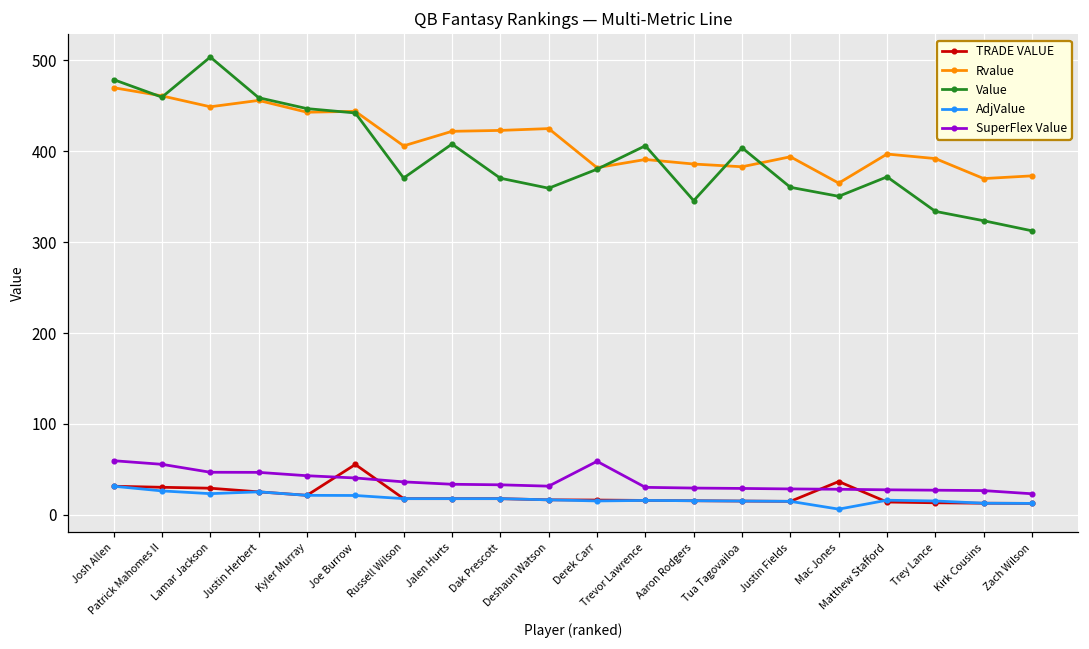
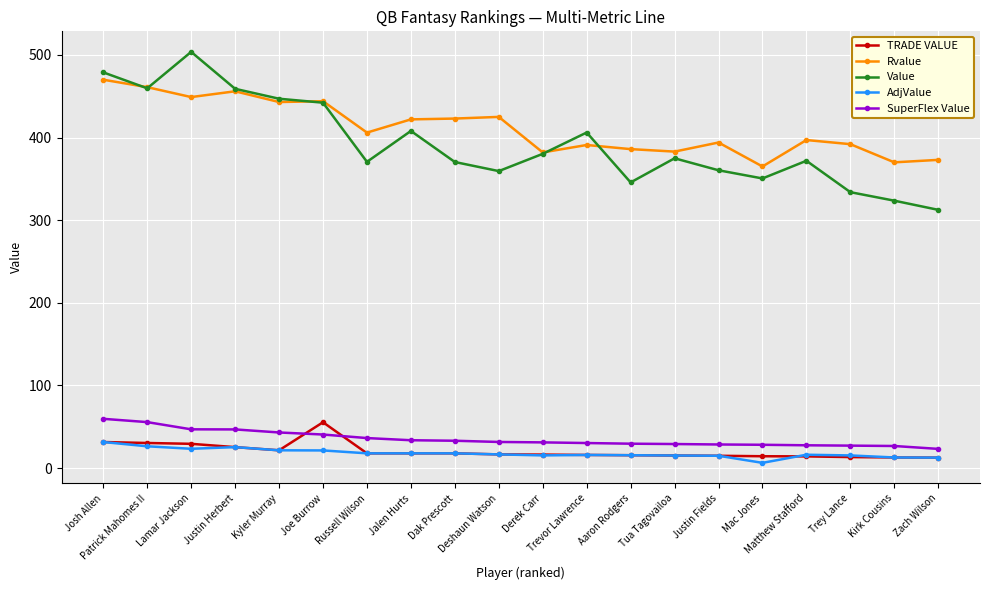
SuperFlex Value, Derek Carr: 60 -> 30
Value, Tua Tagovailoa: 400 -> 370
TRADE VALUE, Mac Jones: 40 -> 10
